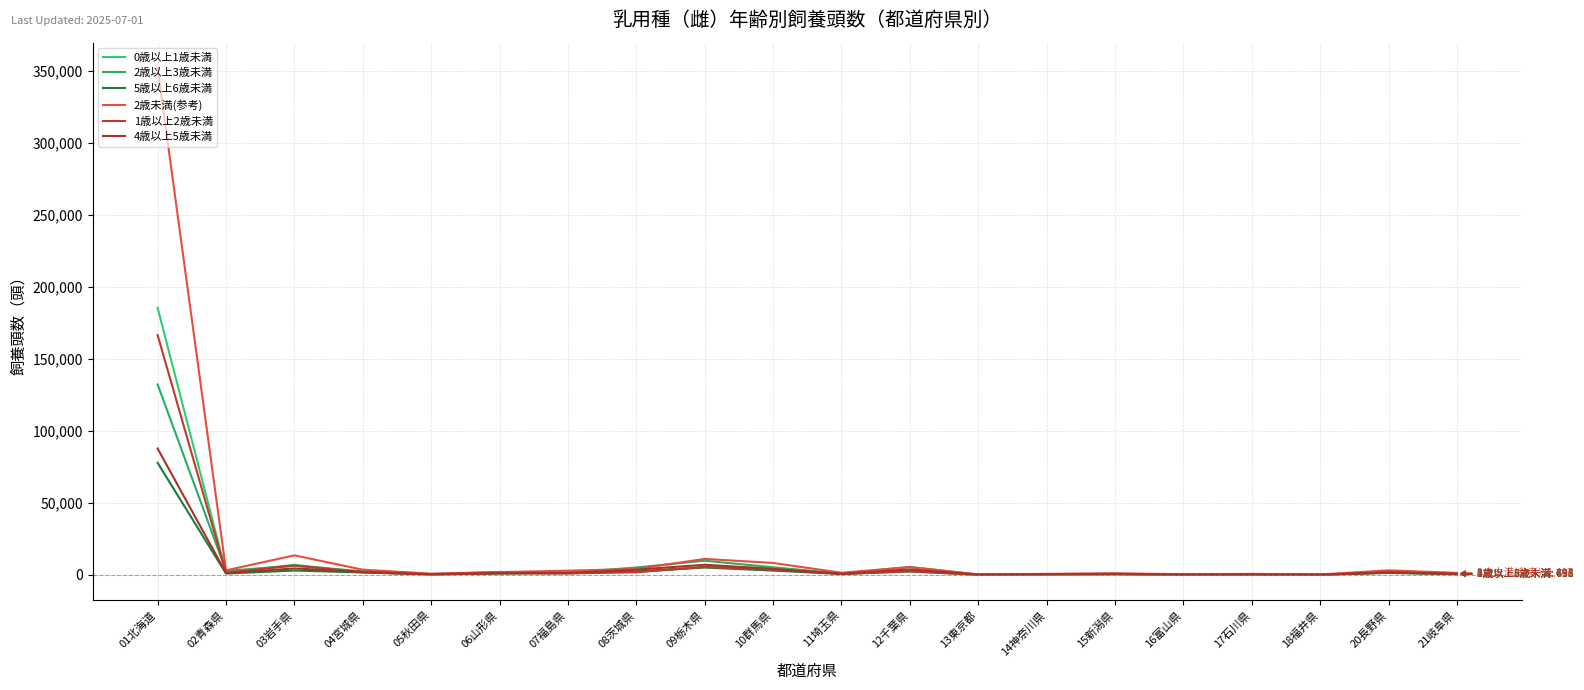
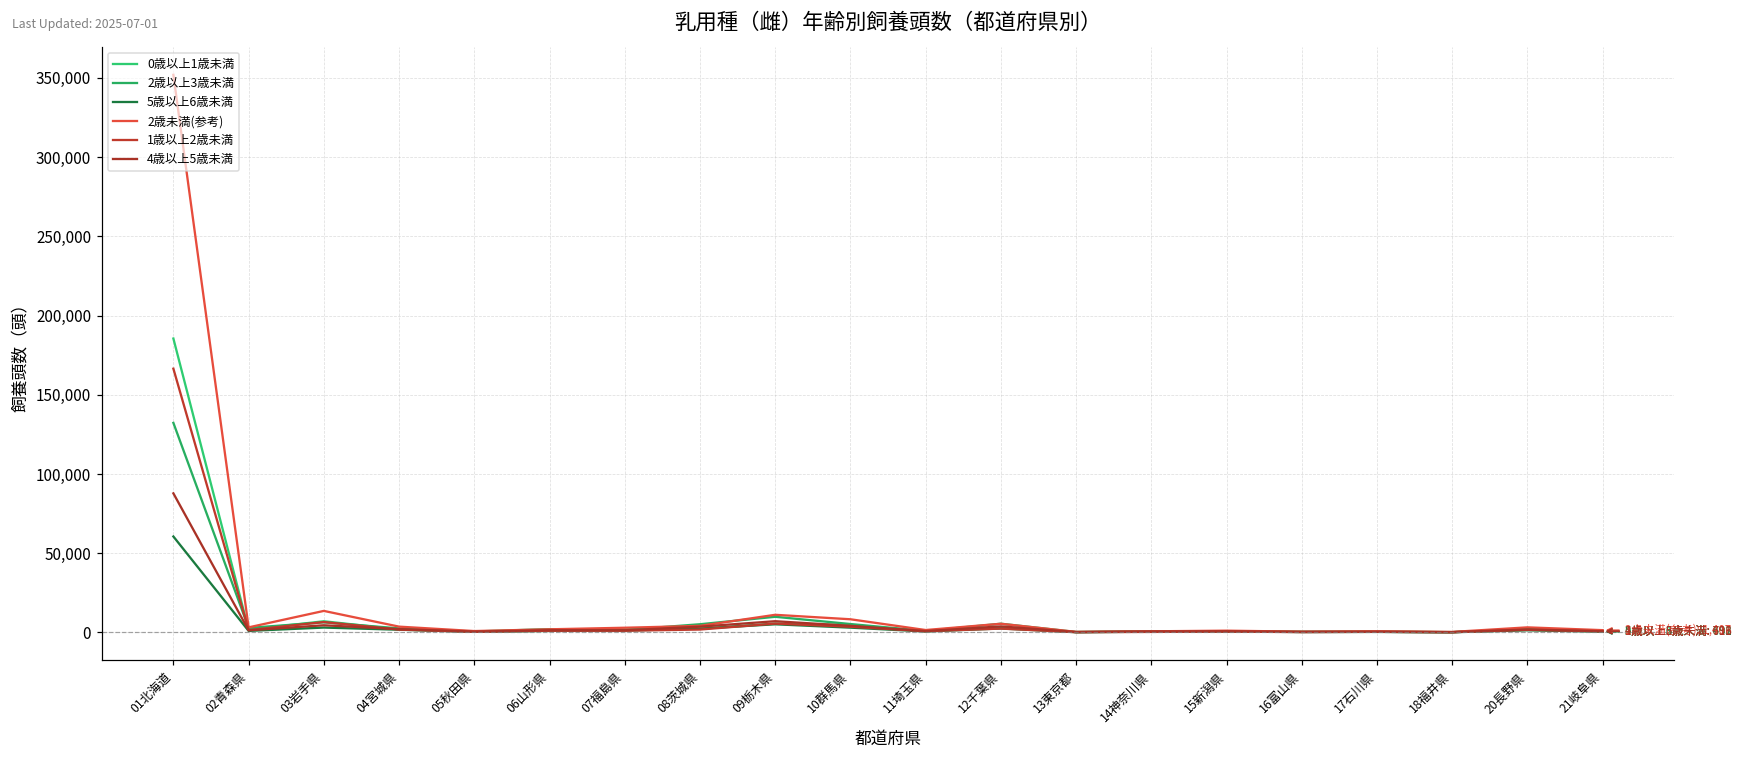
5歳以上6歳未満, 01北海道: 78,000 -> 61,000
